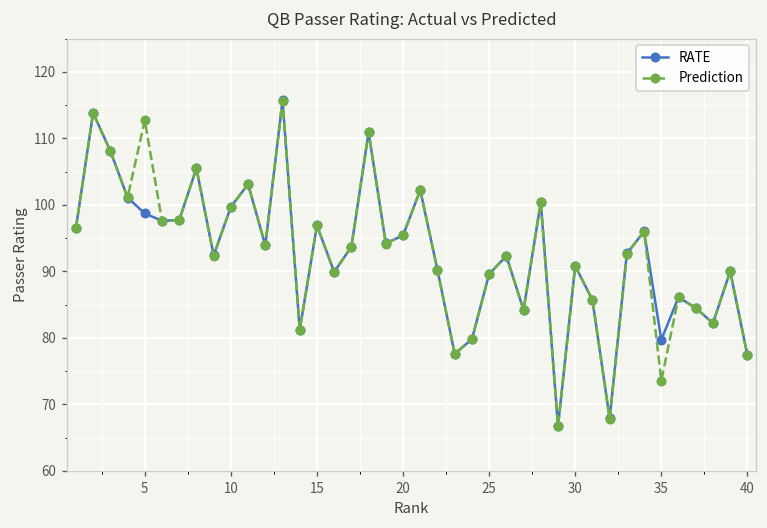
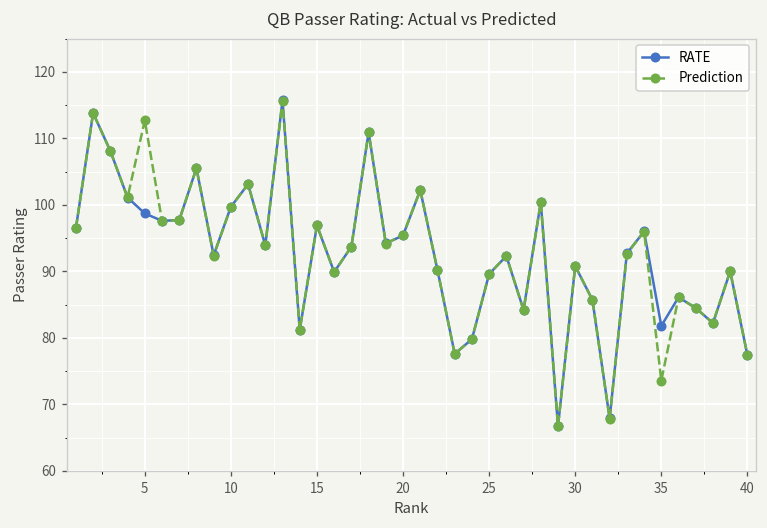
RATE, 35: 80 -> 82
